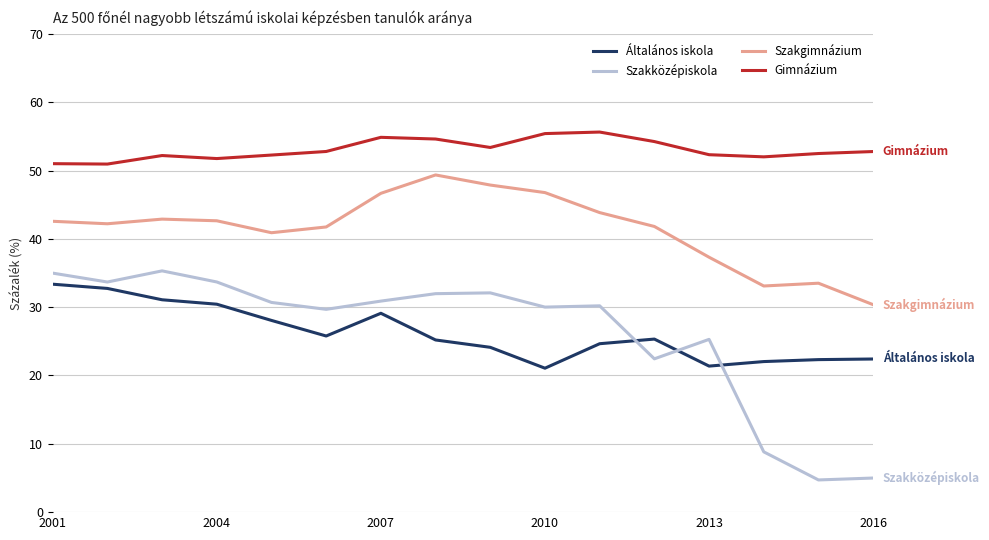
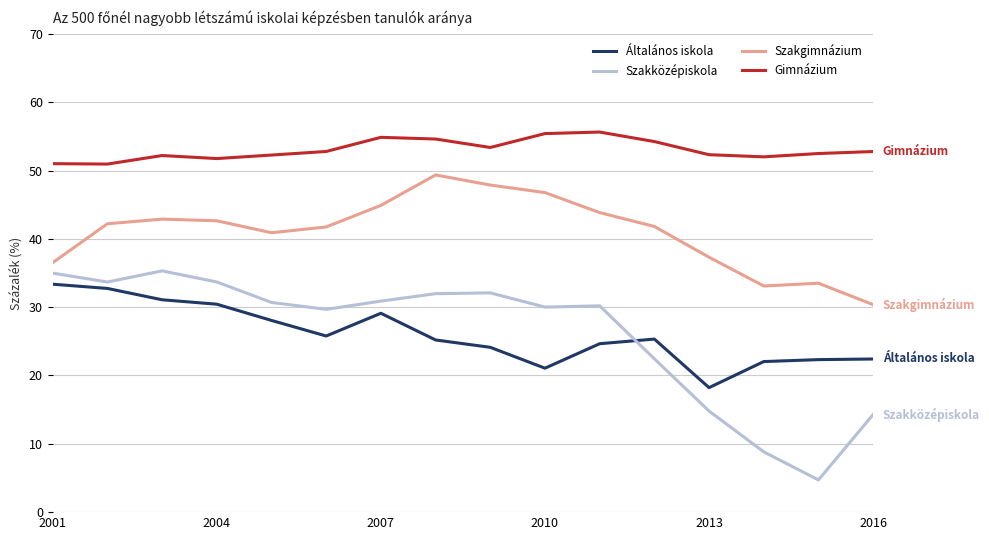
Szakgimnázium, 2001: 43 -> 37
Szakgimnázium, 2007: 47 -> 45
Általános iskola, 2013: 21 -> 18
Szakközépiskola, 2013: 25 -> 15
Szakközépiskola, 2016: 5 -> 14
